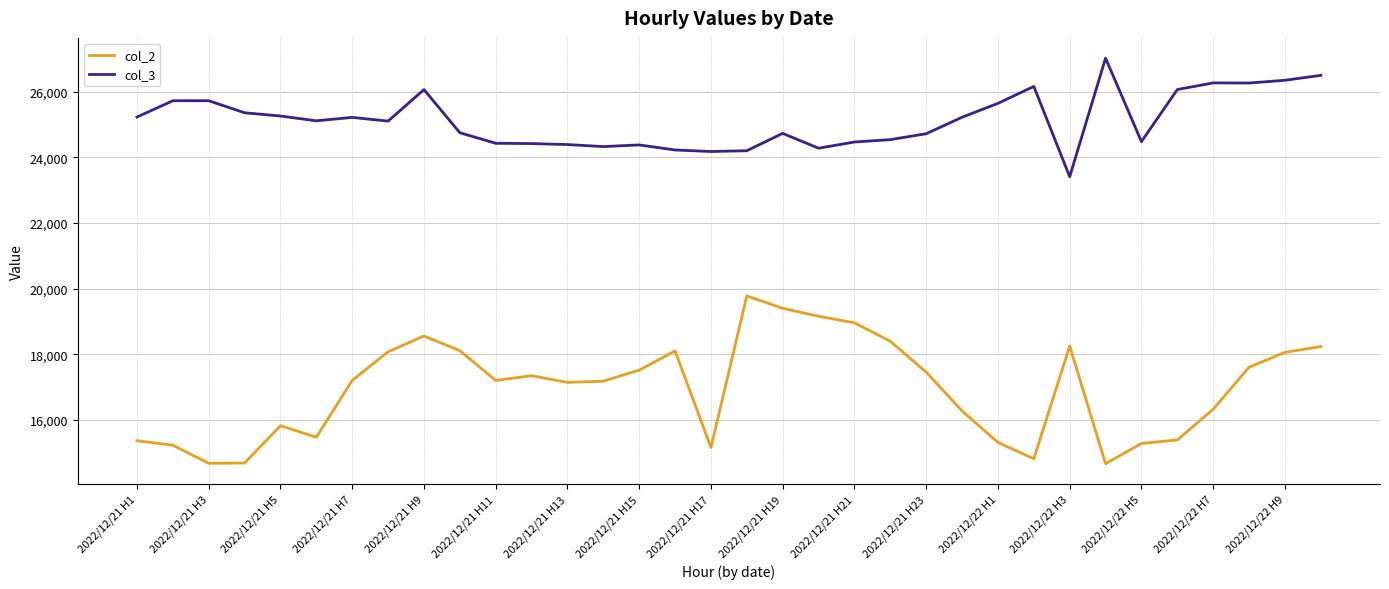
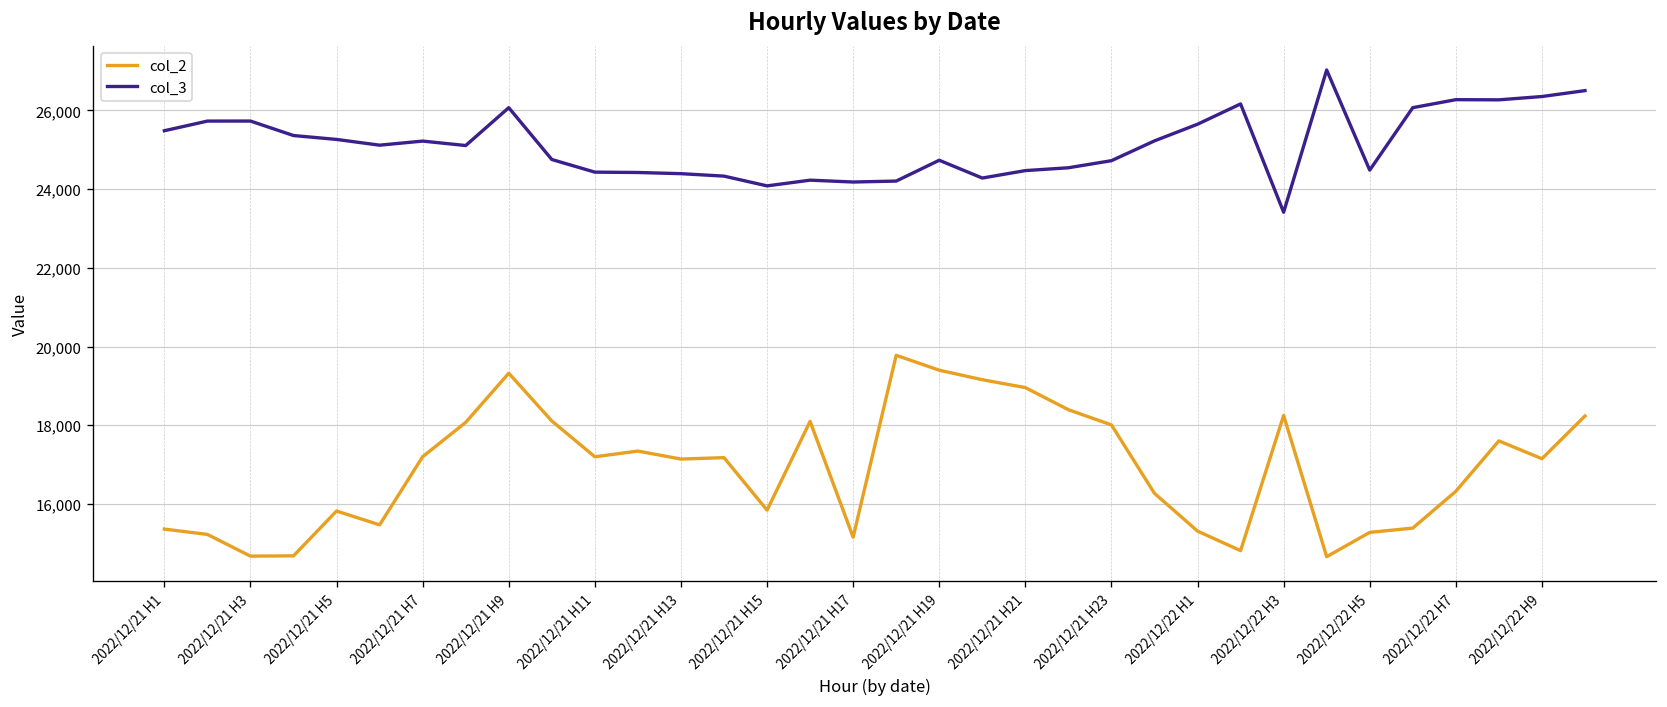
col_3, 2022/12/21 H1: 25,200 -> 25,500
col_2, 2022/12/21 H9: 18,600 -> 19,300
col_2, 2022/12/21 H15: 17,500 -> 15,800
col_3, 2022/12/21 H15: 24,400 -> 24,100
col_2, 2022/12/21 H23: 17,500 -> 18,000
col_2, 2022/12/22 H9: 18,100 -> 17,200
